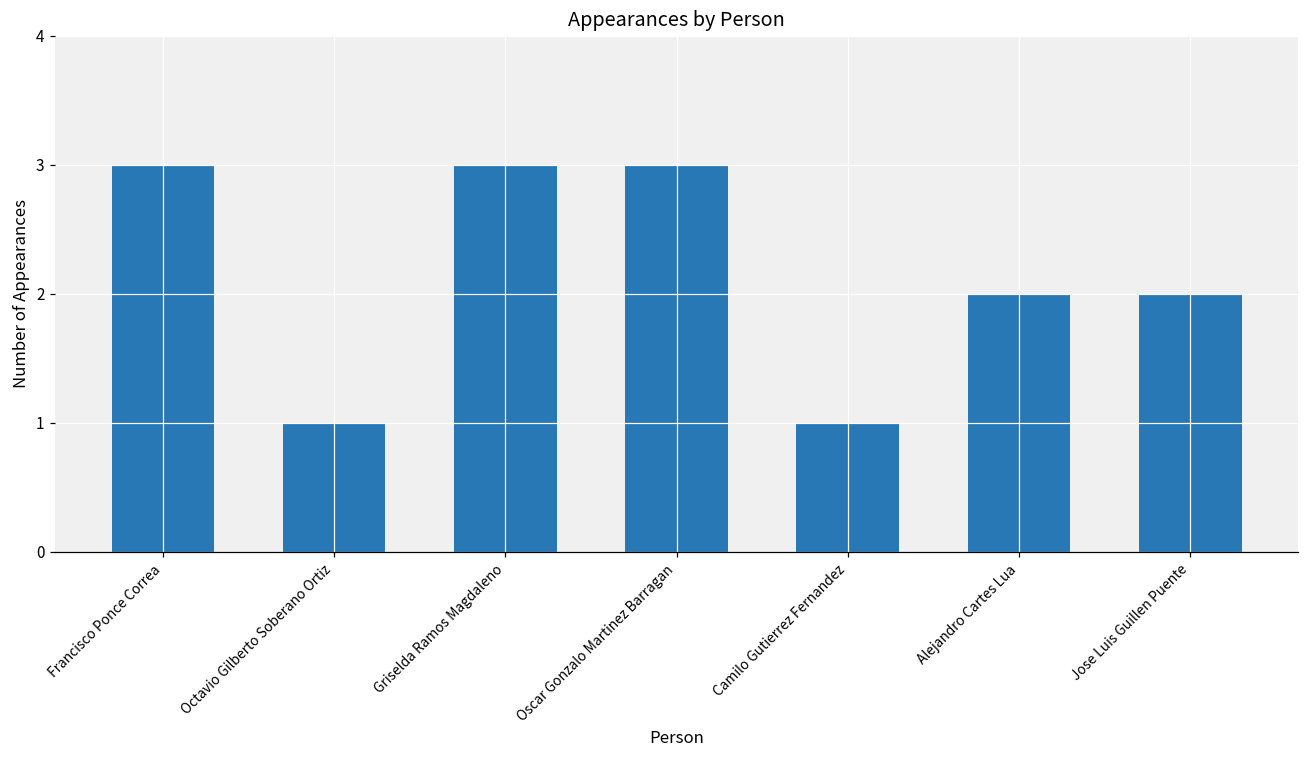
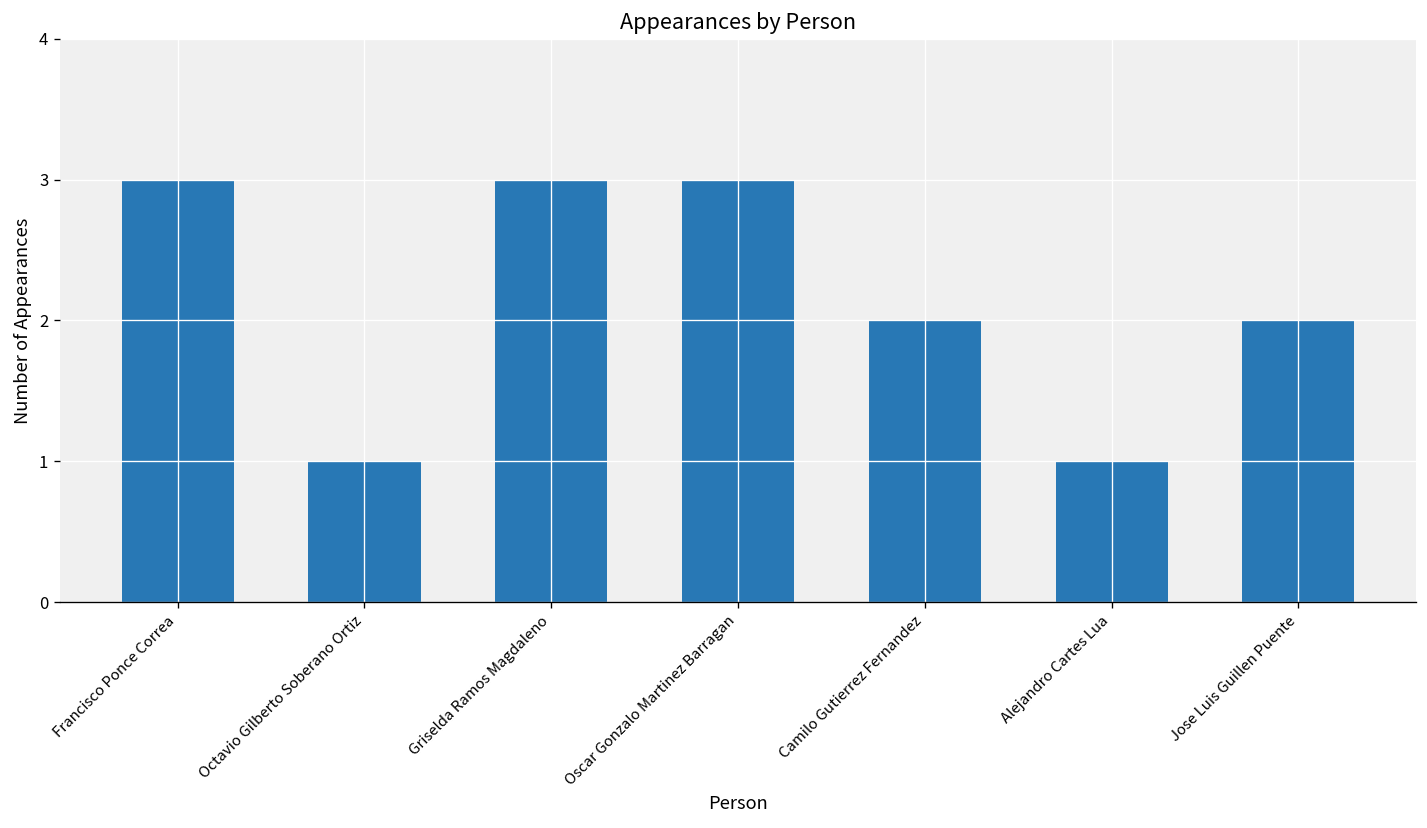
Camilo Gutierrez Fernandez: 1 -> 2
Alejandro Cartes Lua: 2 -> 1
